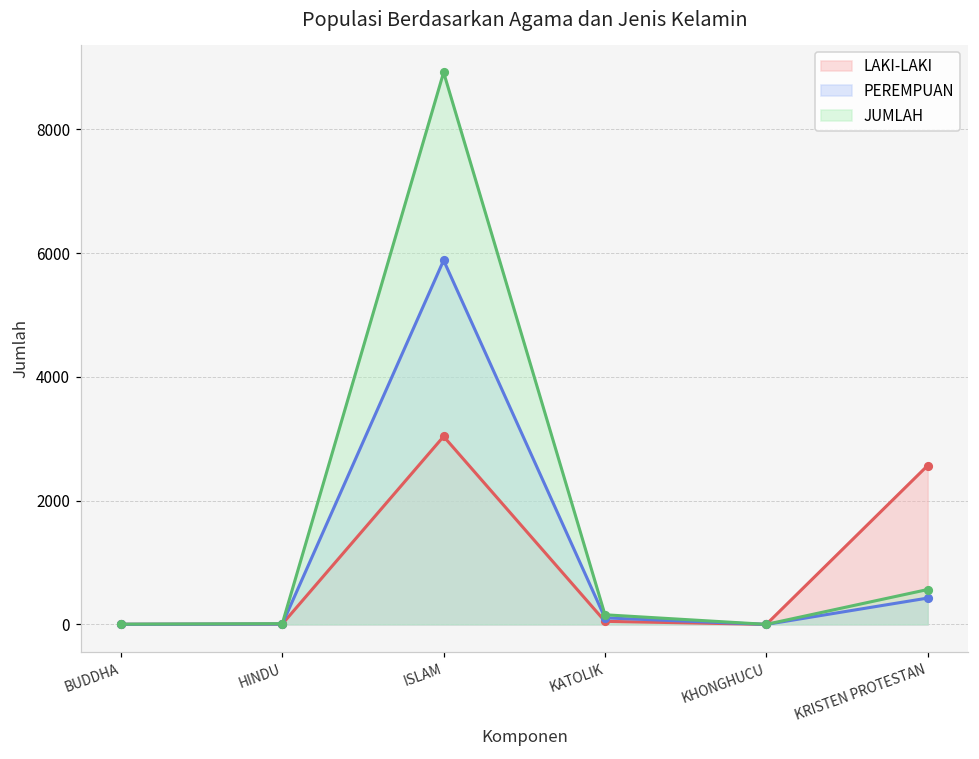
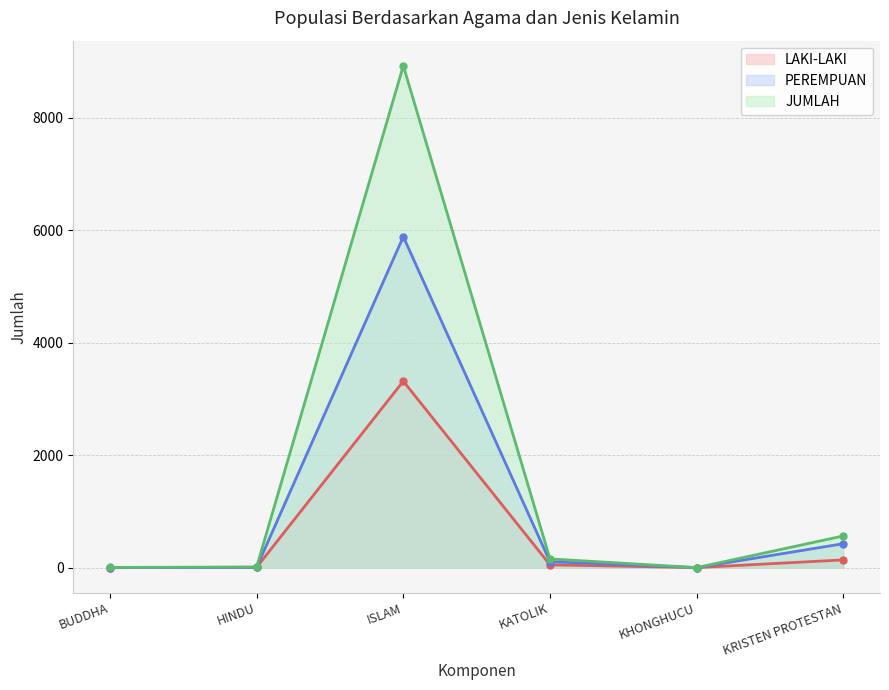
LAKI-LAKI, ISLAM: 3000 -> 3300
LAKI-LAKI, KRISTEN PROTESTAN: 2600 -> 100
